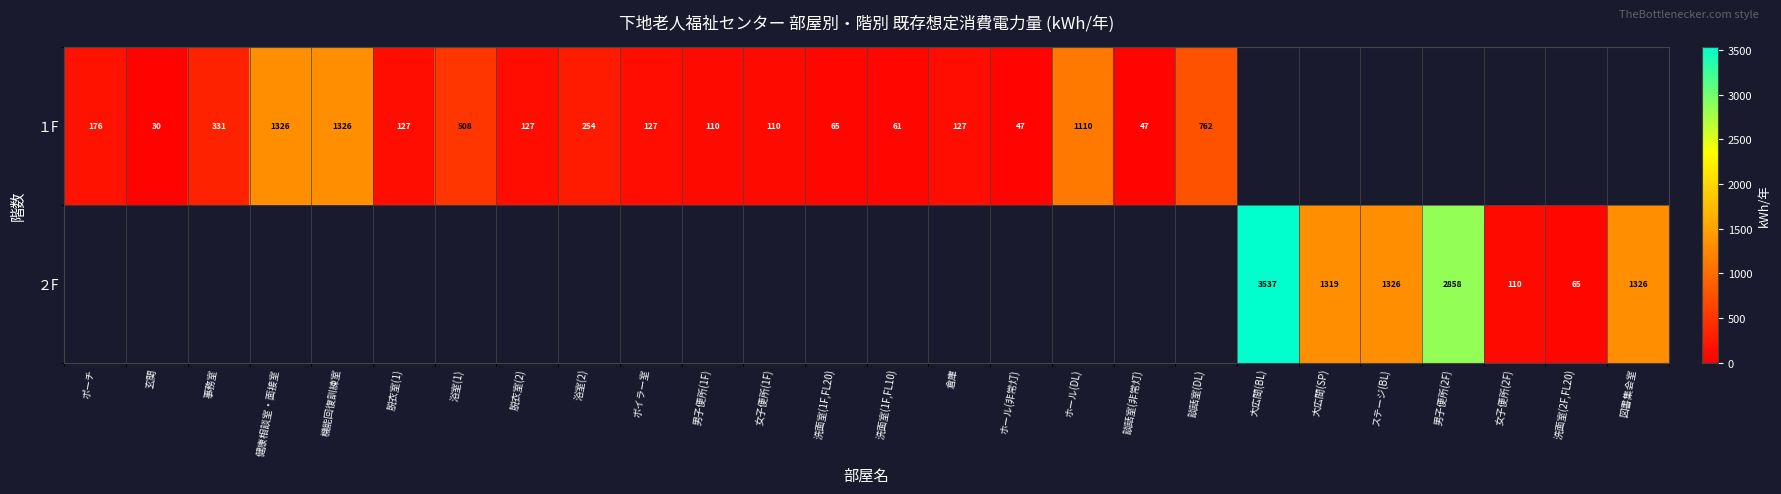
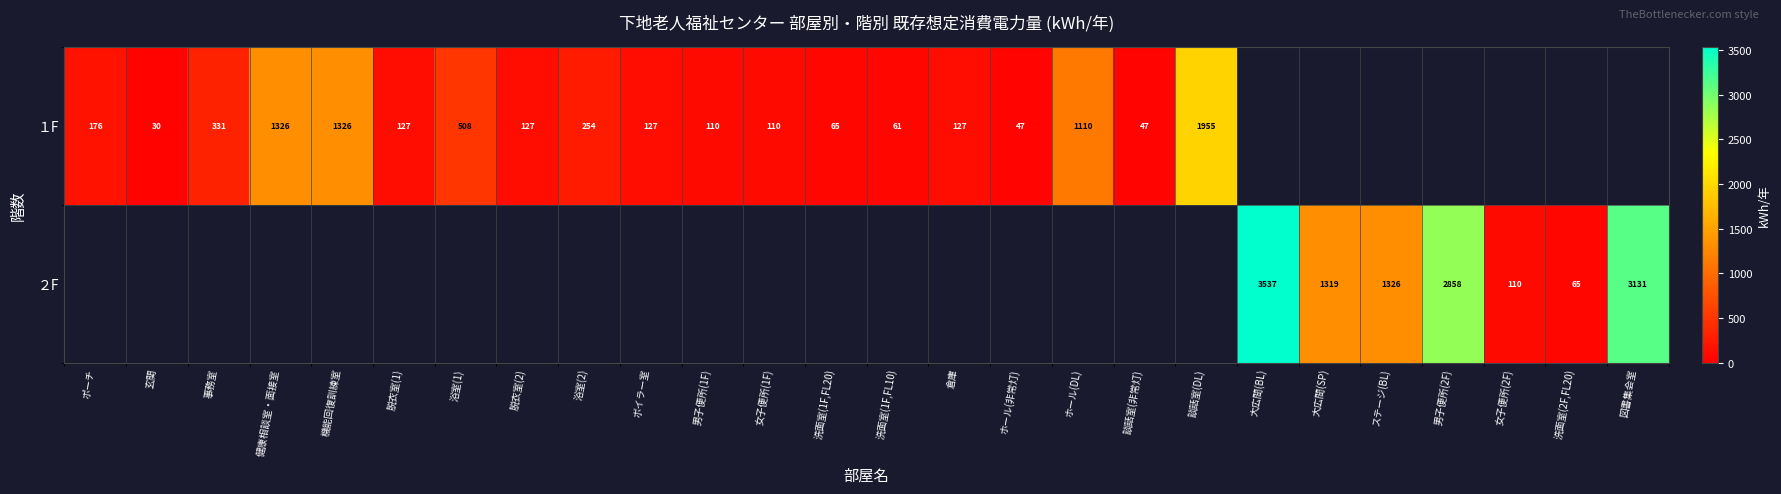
１F, 談話室(DL): 762 -> 1955
２F, 図書集会室: 1326 -> 3131
